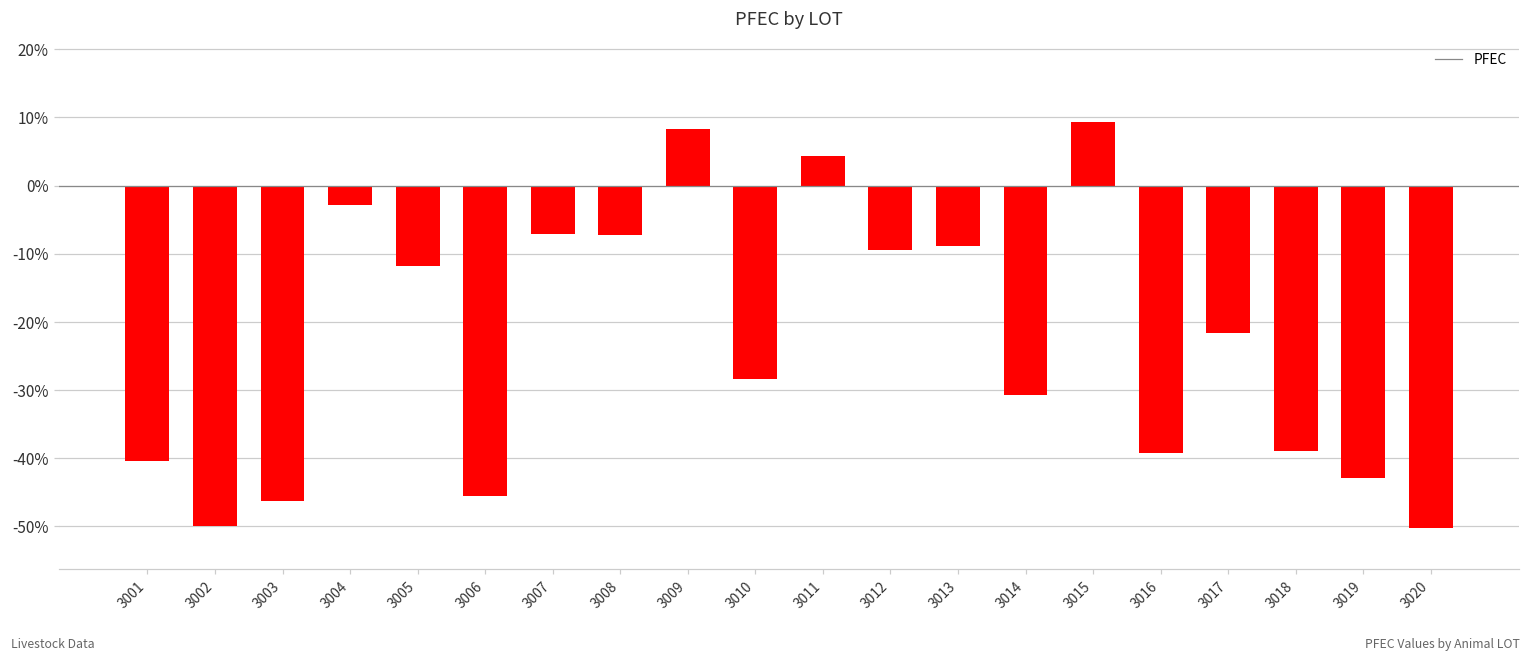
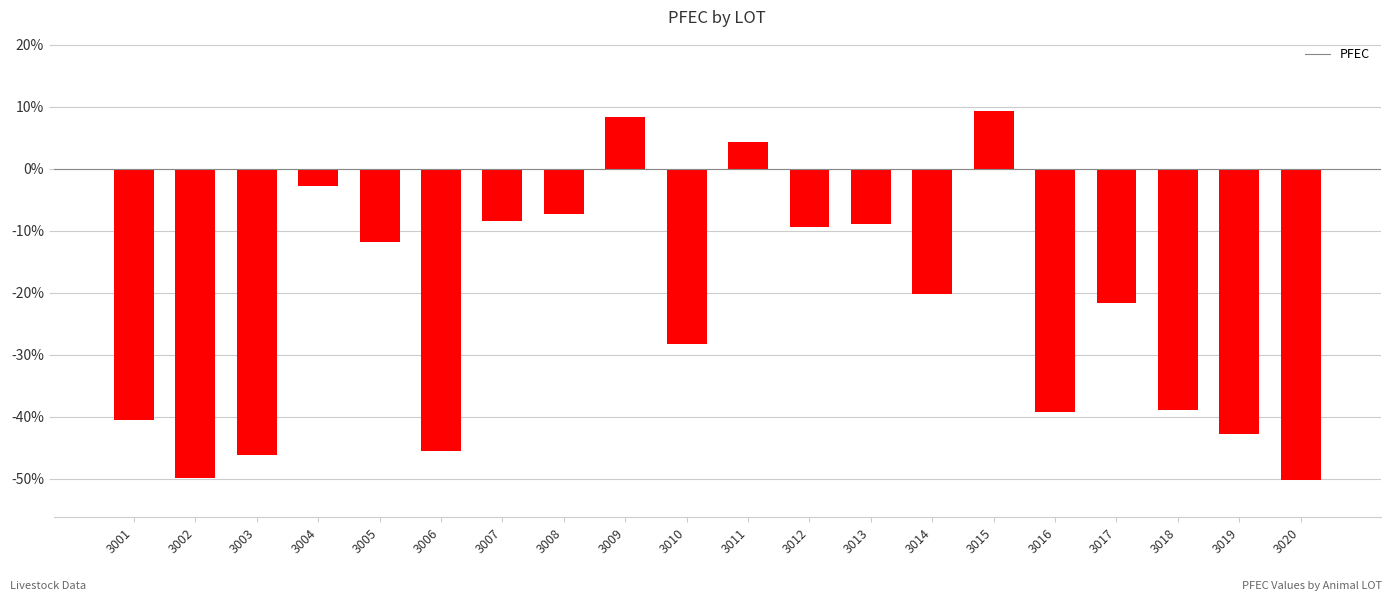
3007: -7% -> -9%
3014: -31% -> -20%
